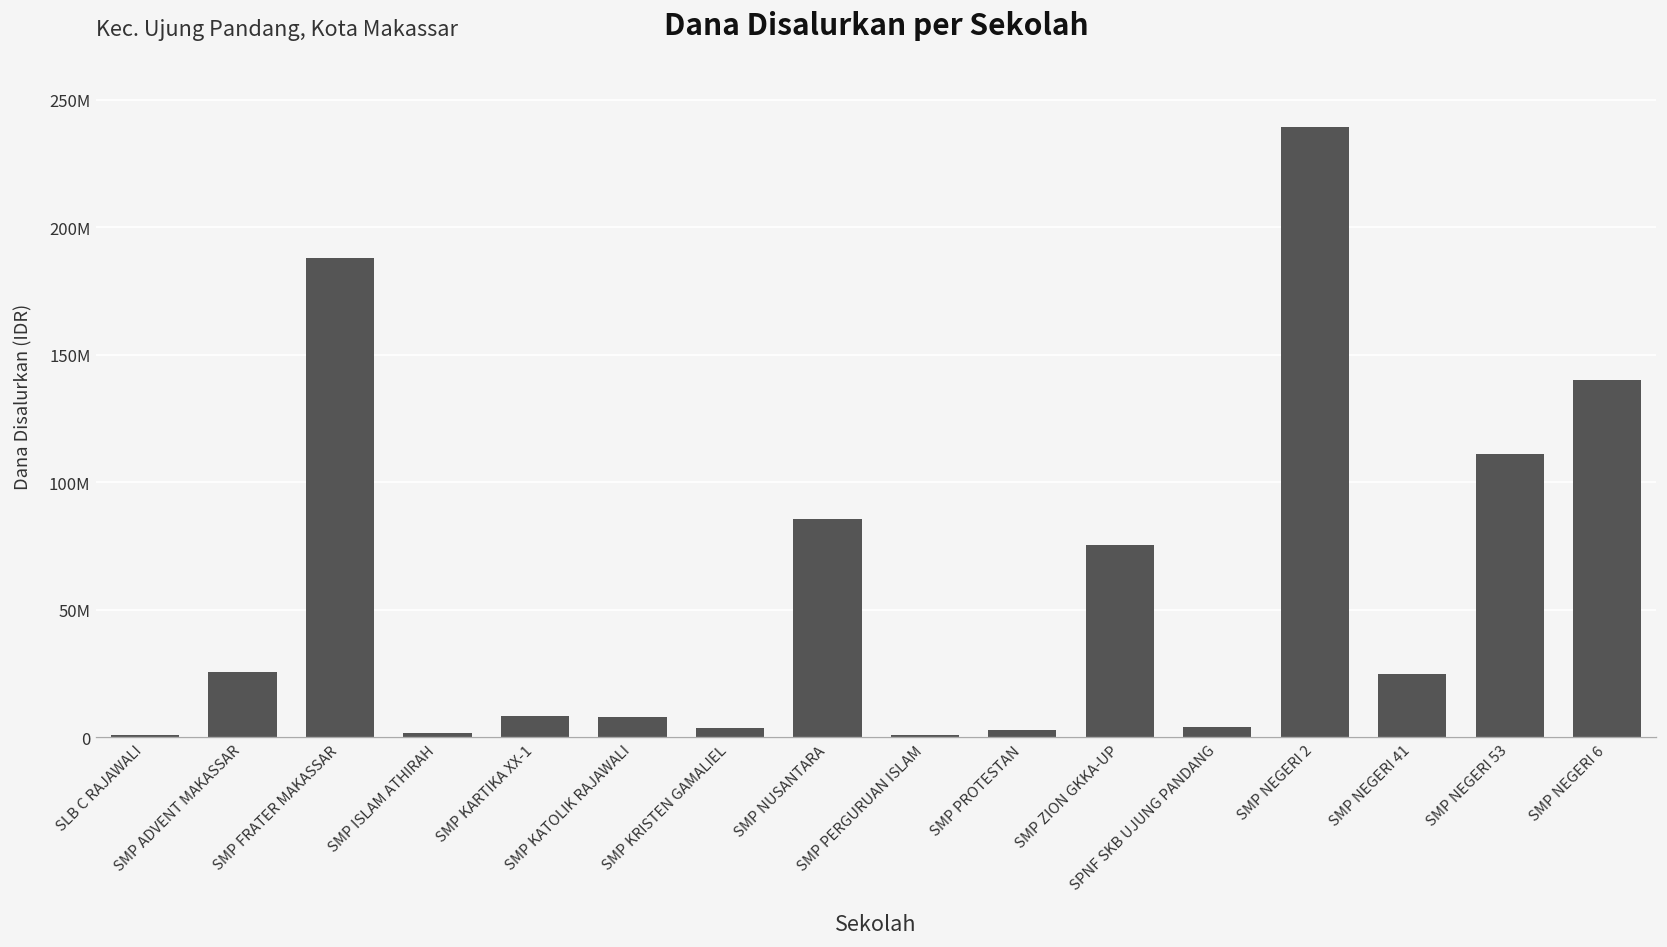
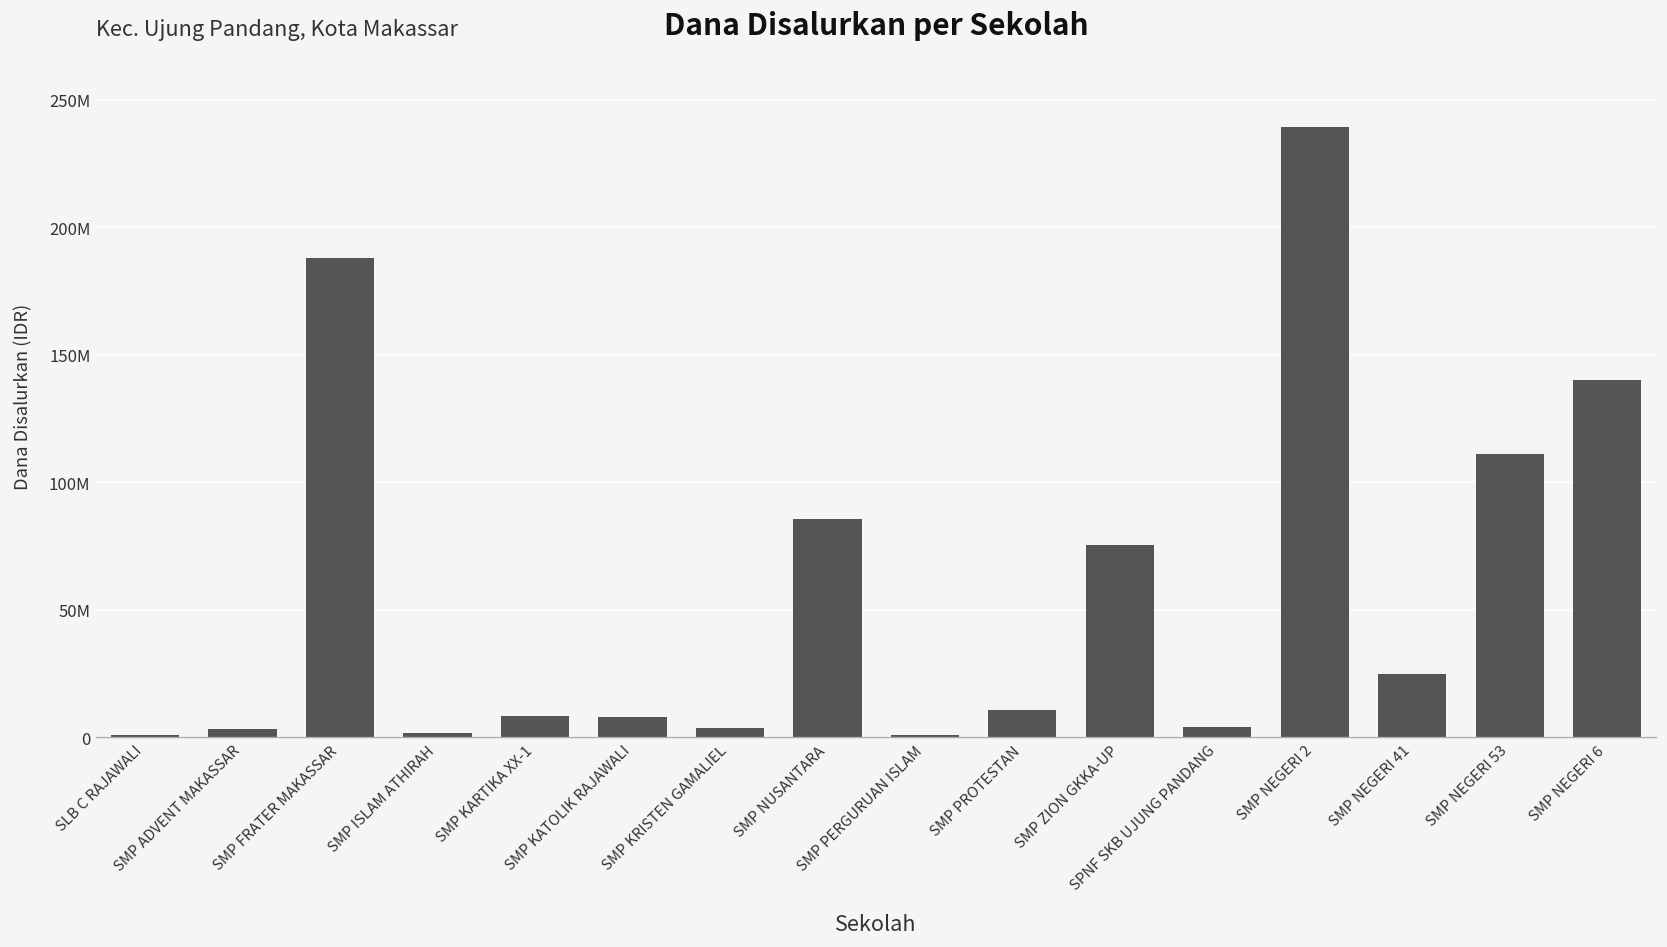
SMP ADVENT MAKASSAR: 26000000 -> 3000000
SMP PROTESTAN: 3000000 -> 11000000
